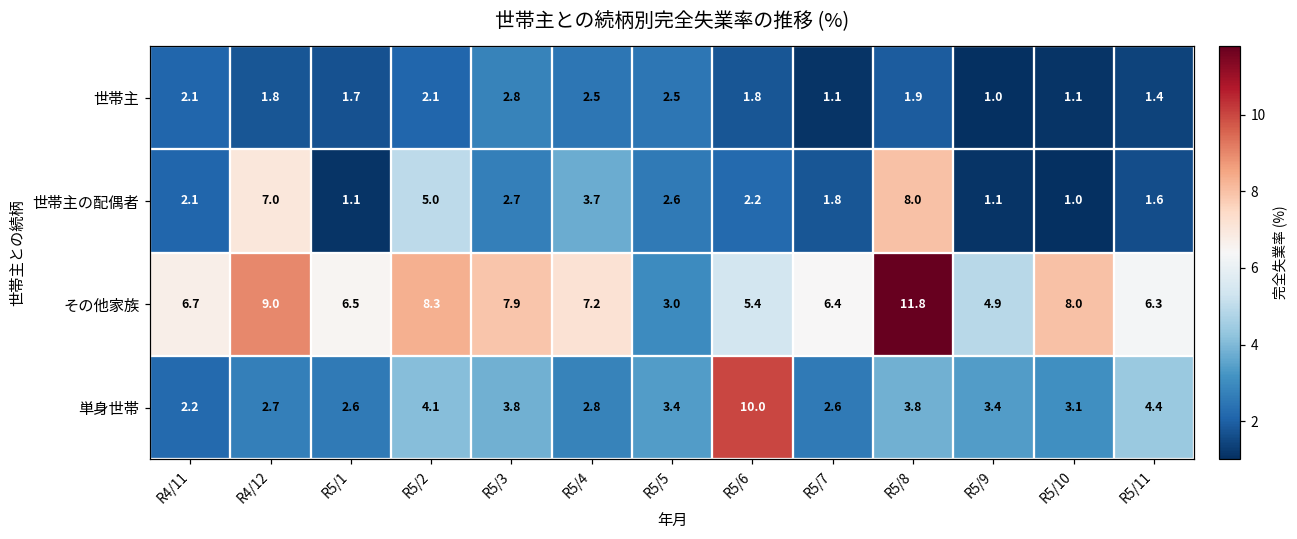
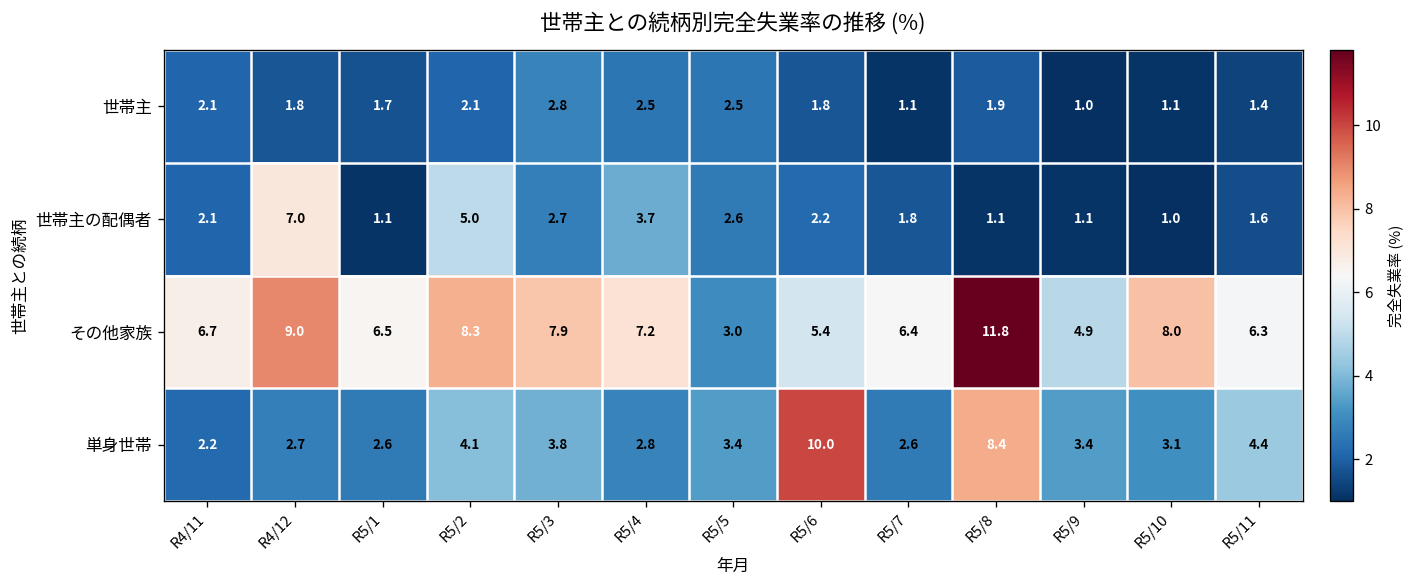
世帯主の配偶者, R5/8: 8.0 -> 1.1
単身世帯, R5/8: 3.8 -> 8.4
